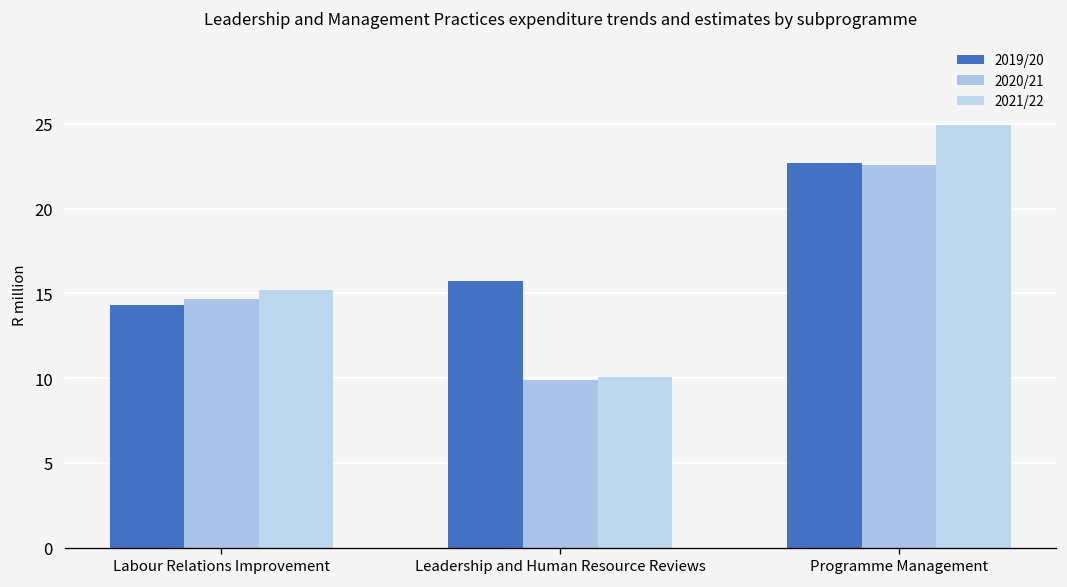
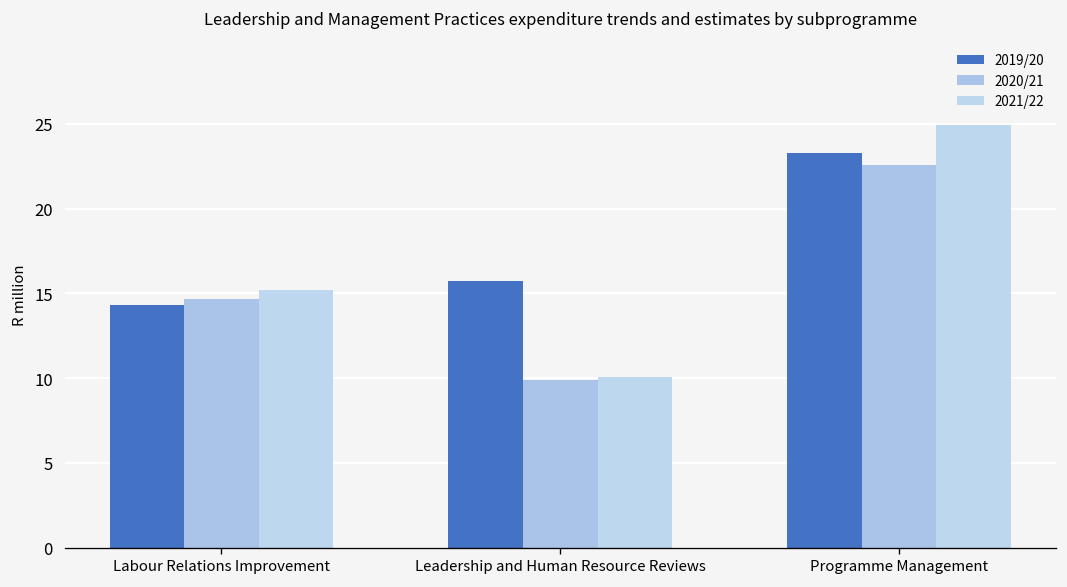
2019/20, Programme Management: 22.7 -> 23.2
